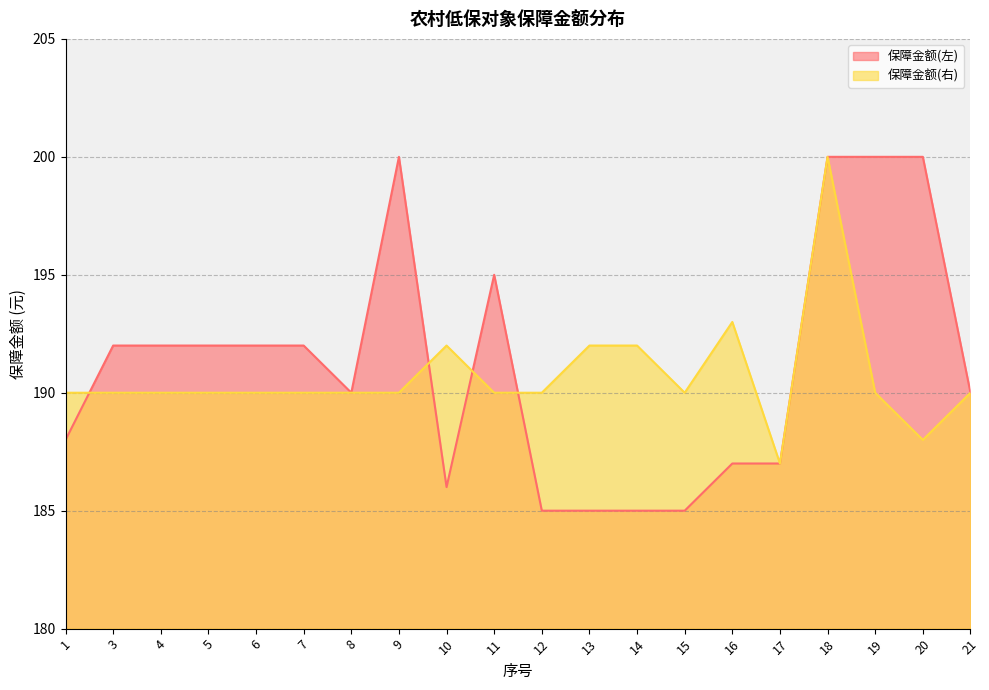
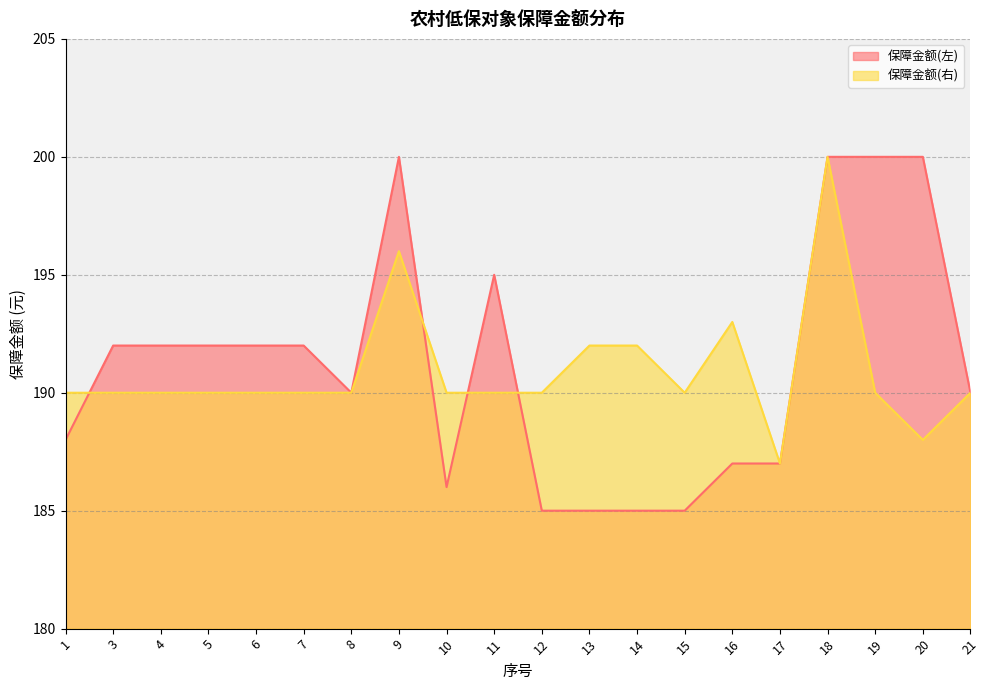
保障金额(右), 9: 190 -> 196
保障金额(右), 10: 192 -> 190
